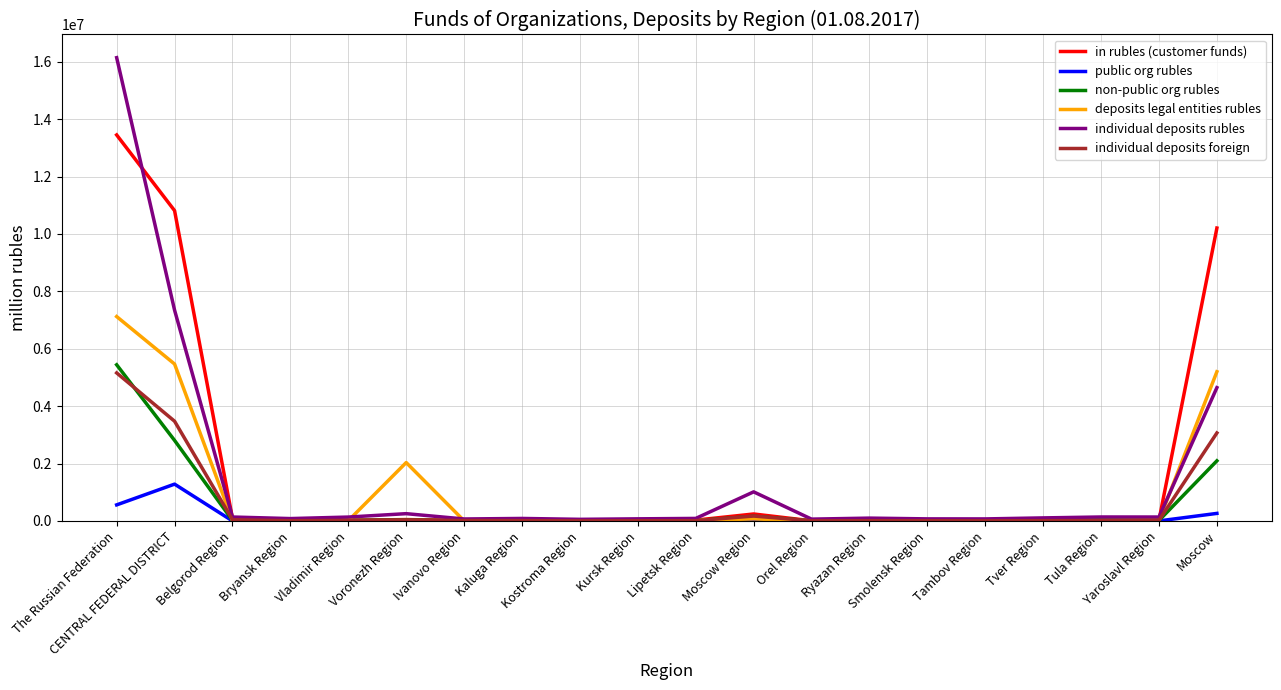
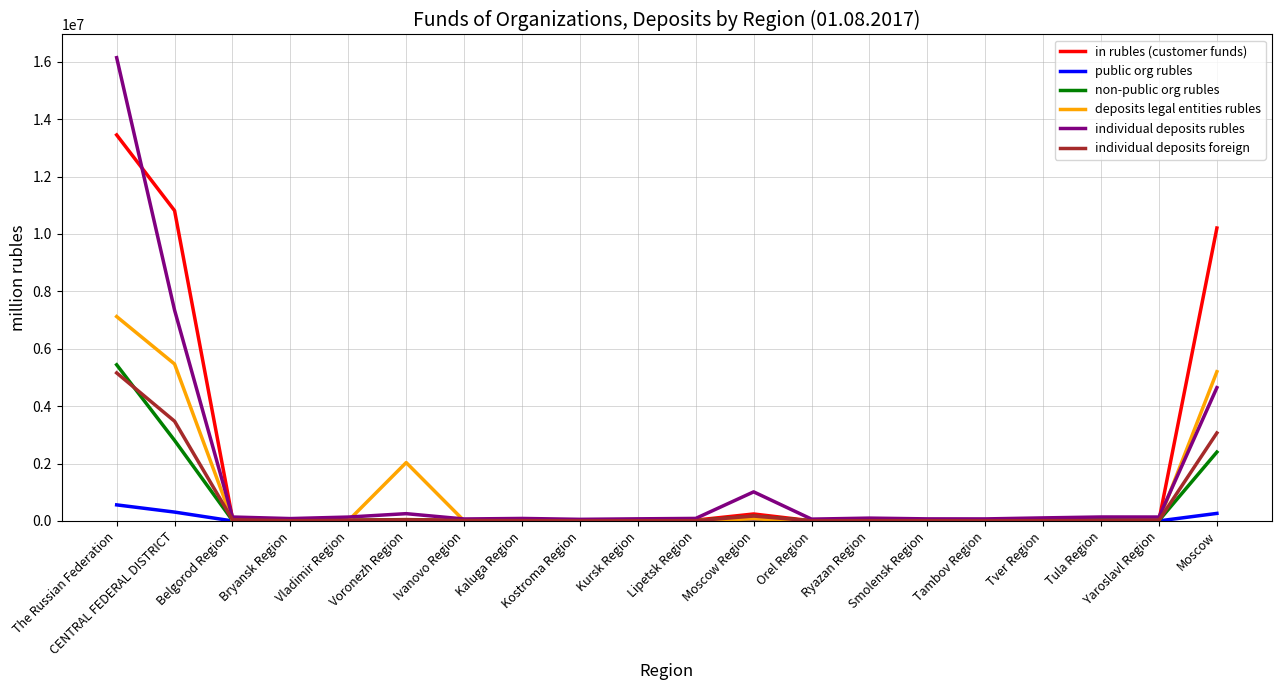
public org rubles, CENTRAL FEDERAL DISTRICT: 1300000 -> 300000
non-public org rubles, Moscow: 2100000 -> 2400000
